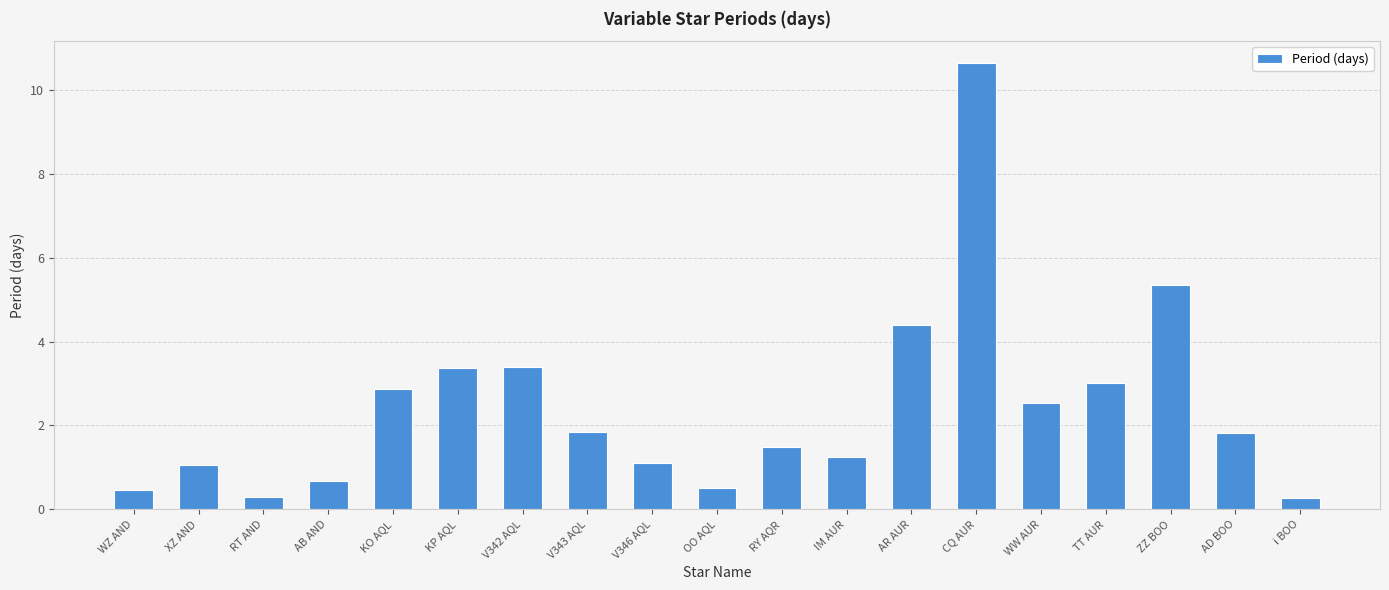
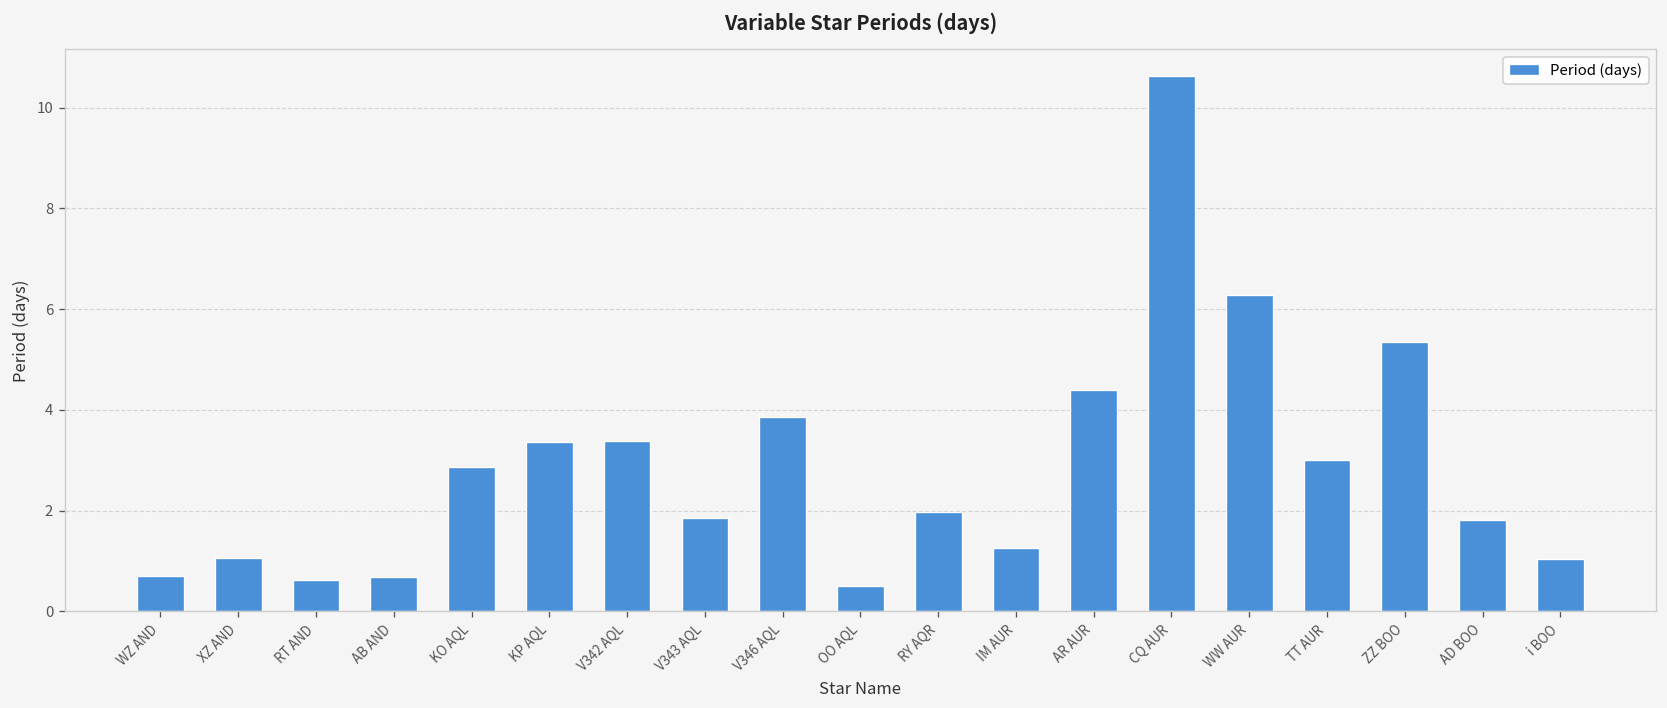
WZ AND: 0.5 -> 0.7
RT AND: 0.3 -> 0.6
V346 AQL: 1.1 -> 3.9
RY AQR: 1.5 -> 2.0
WW AUR: 2.5 -> 6.3
i BOO: 0.3 -> 1.0
